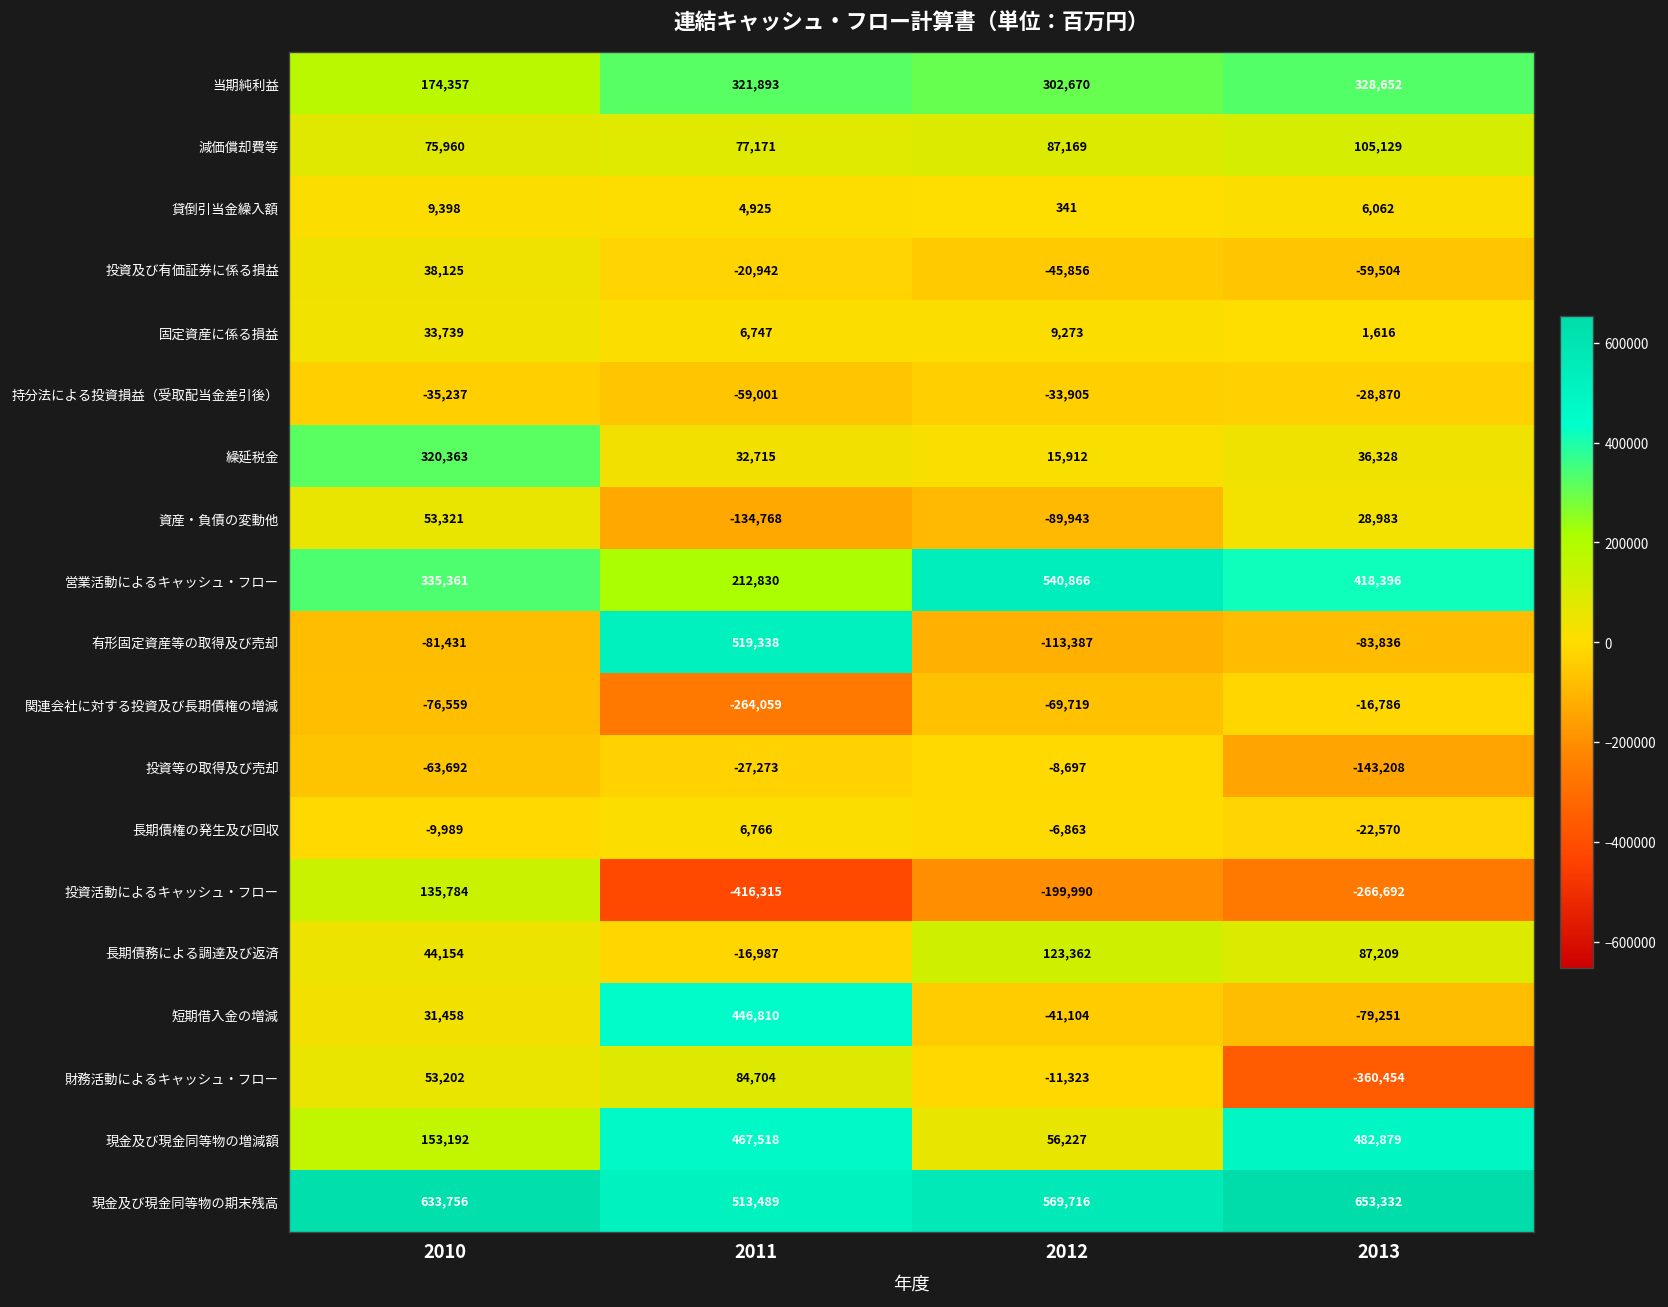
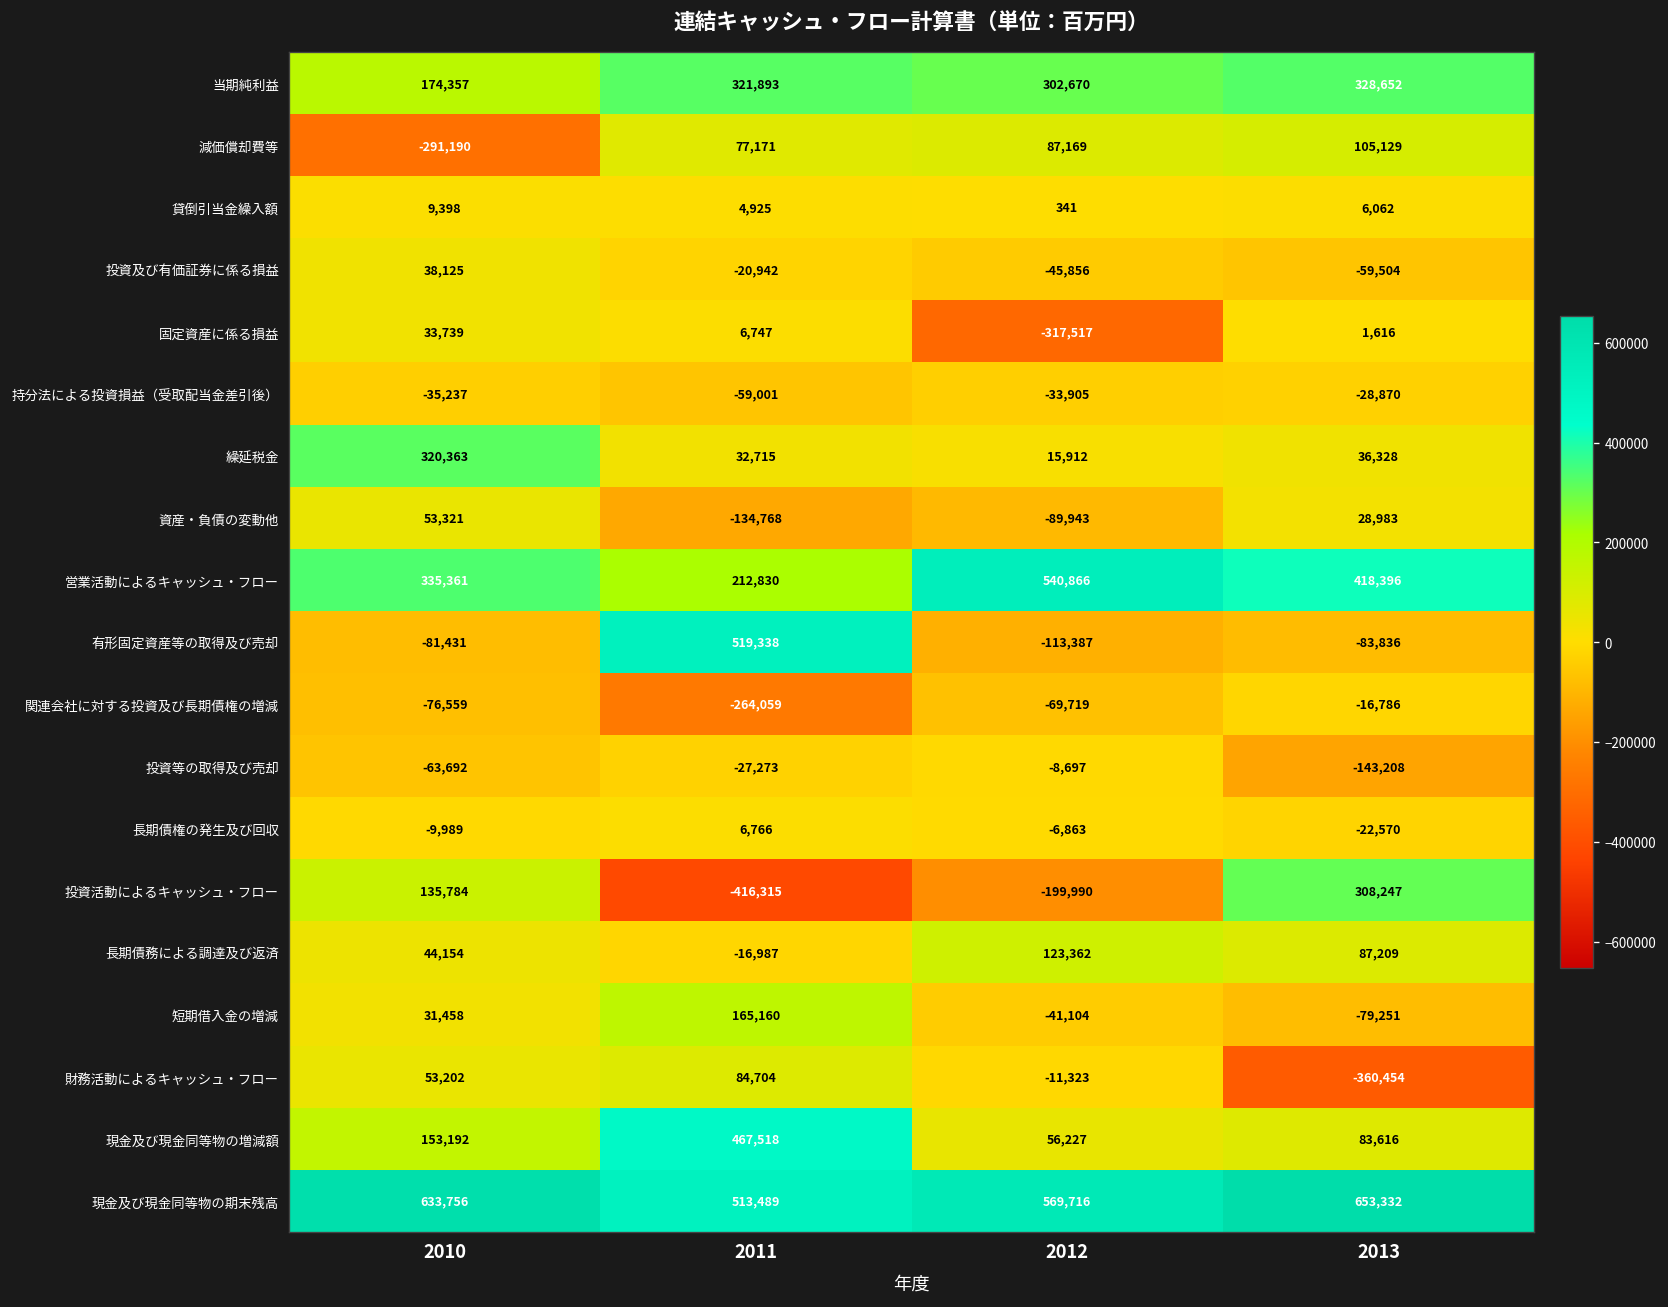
減価償却費等, 2010: 75,960 -> -291,190
固定資産に係る損益, 2012: 9,273 -> -317,517
投資活動によるキャッシュ・フロー, 2013: -266,692 -> 308,247
短期借入金の増減, 2011: 446,810 -> 165,160
現金及び現金同等物の増減額, 2013: 482,879 -> 83,616
